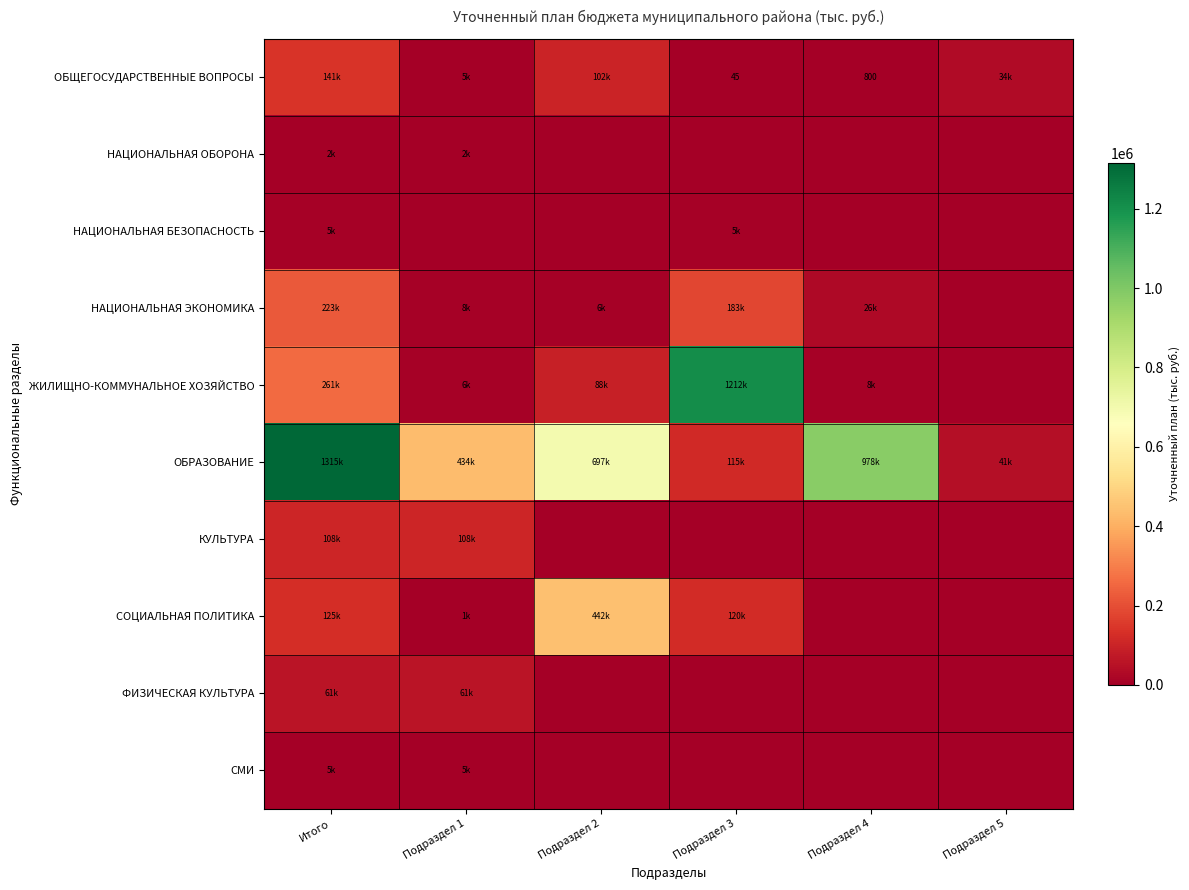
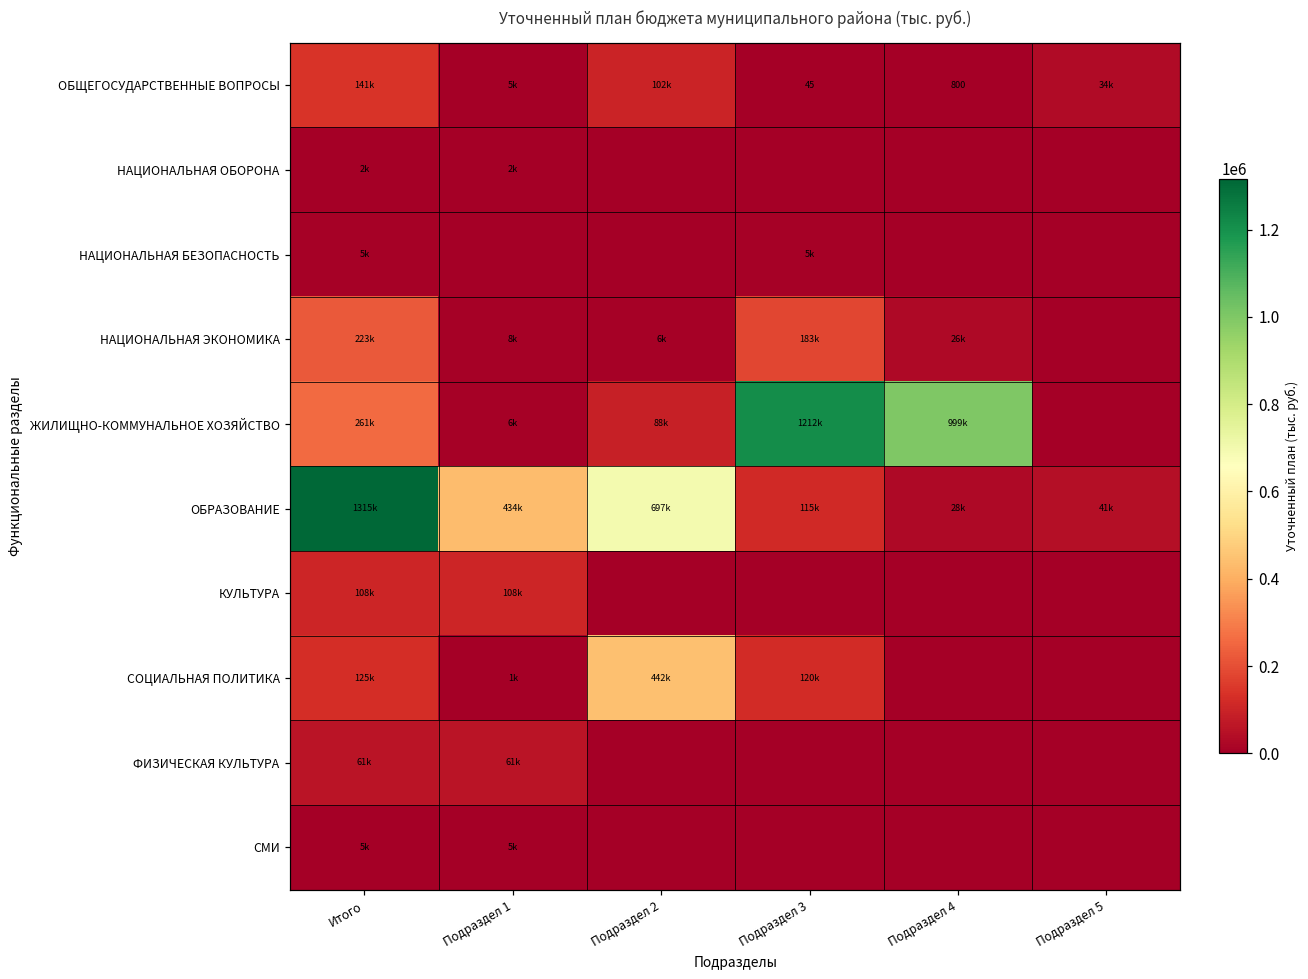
ЖИЛИЩНО-КОММУНАЛЬНОЕ ХОЗЯЙСТВО, Подраздел 4: 8k -> 999k
ОБРАЗОВАНИЕ, Подраздел 4: 978k -> 28k
